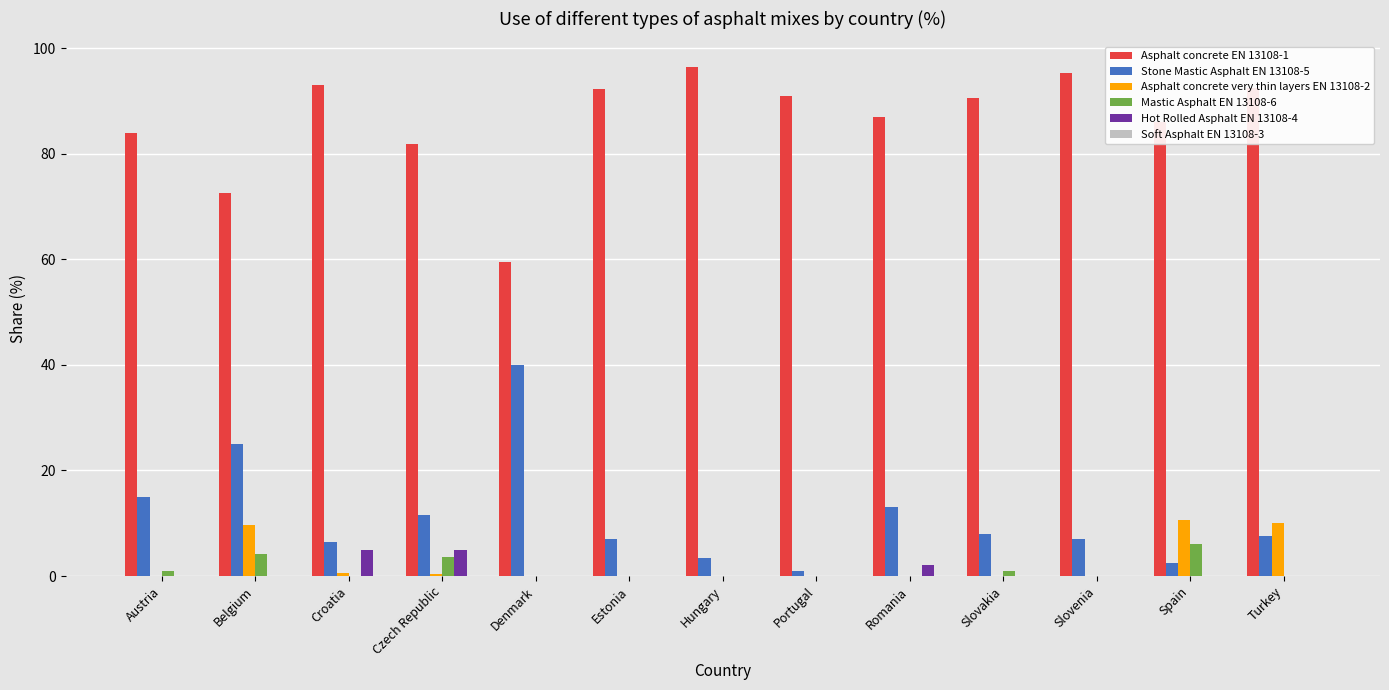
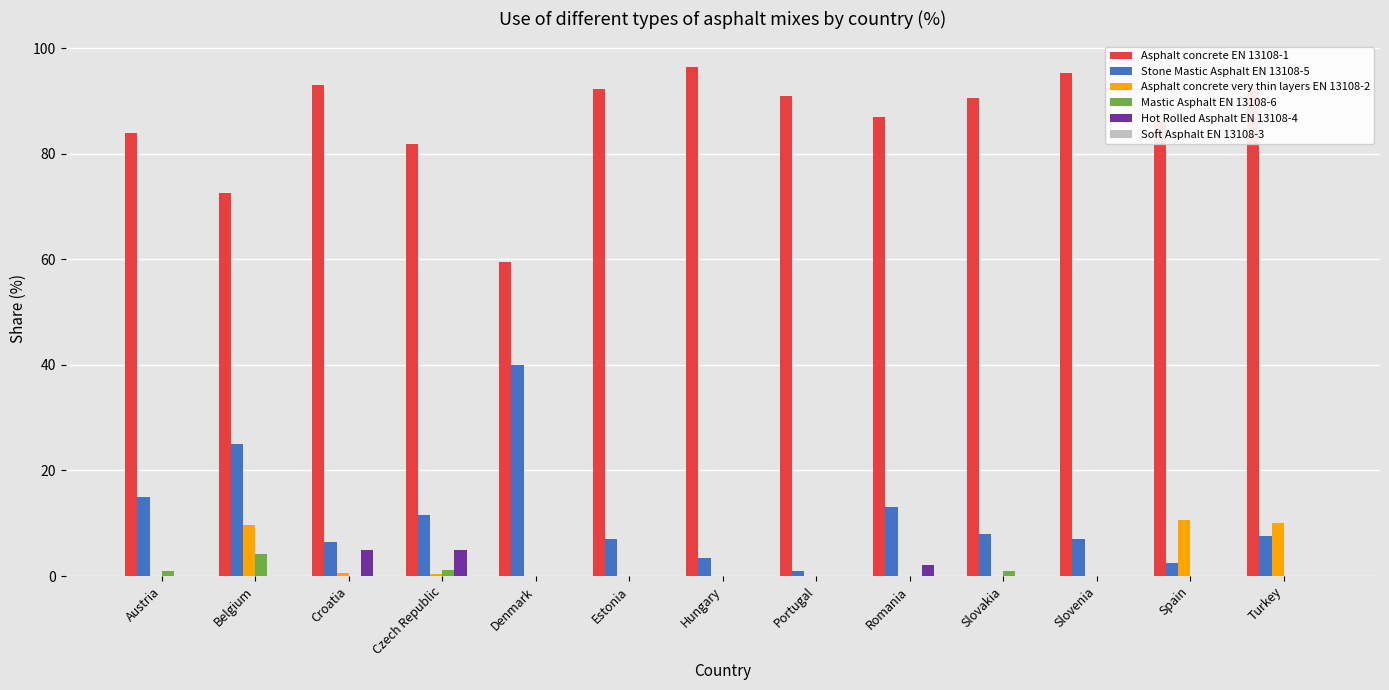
Mastic Asphalt EN 13108-6, Czech Republic: 4 -> 1
Mastic Asphalt EN 13108-6, Spain: 6 -> 0
